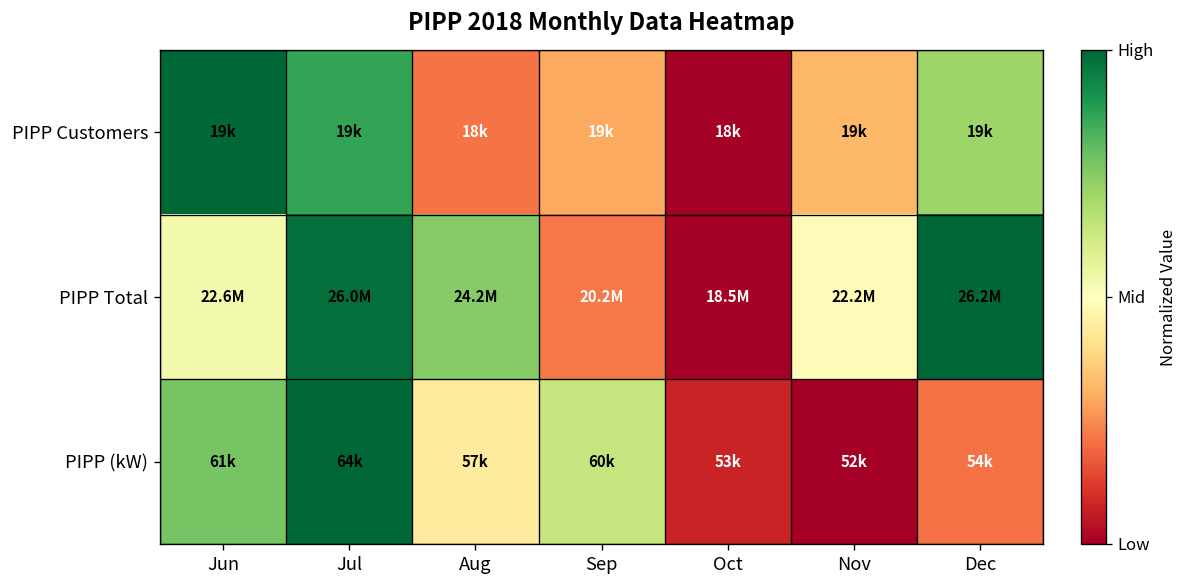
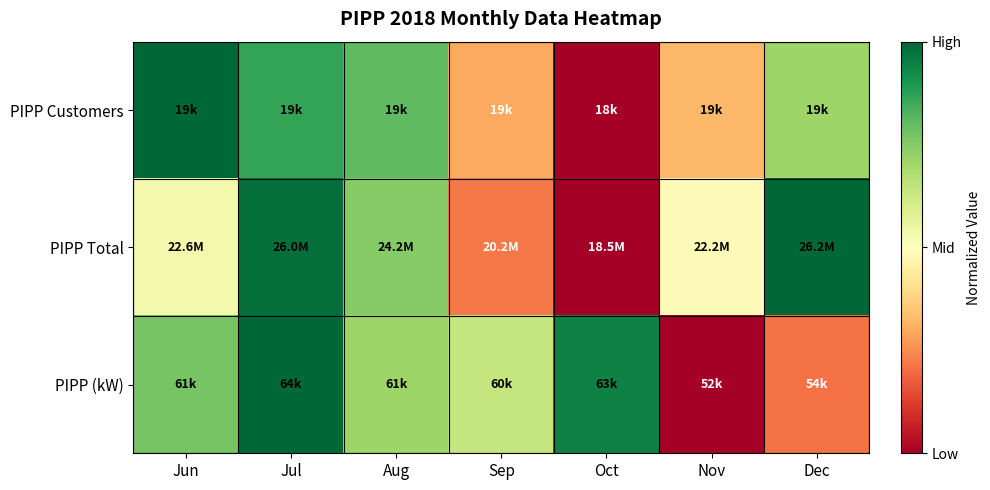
PIPP Customers, Aug: 18k -> 19k
PIPP (kW), Aug: 57k -> 61k
PIPP (kW), Oct: 53k -> 63k
